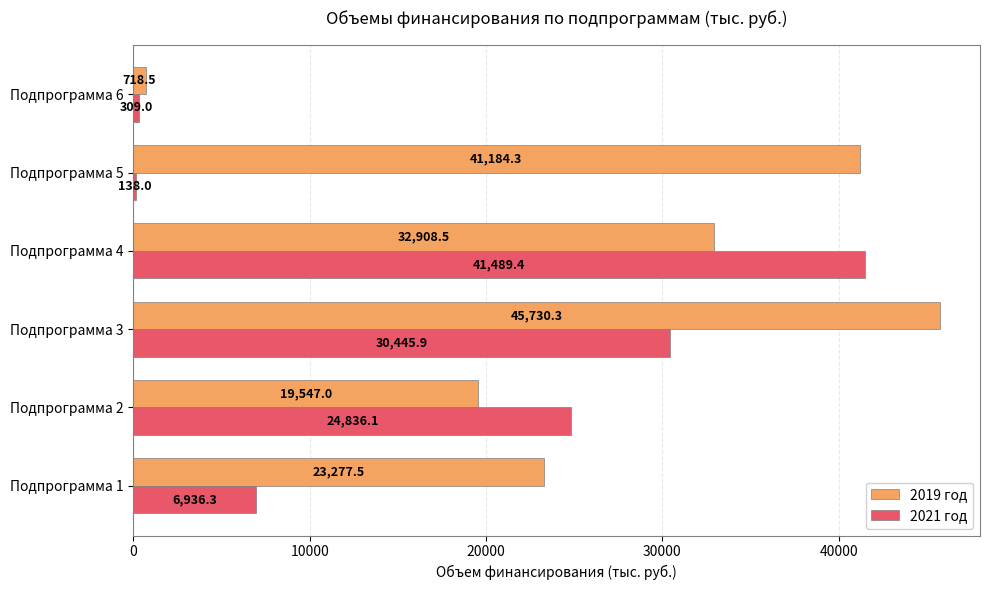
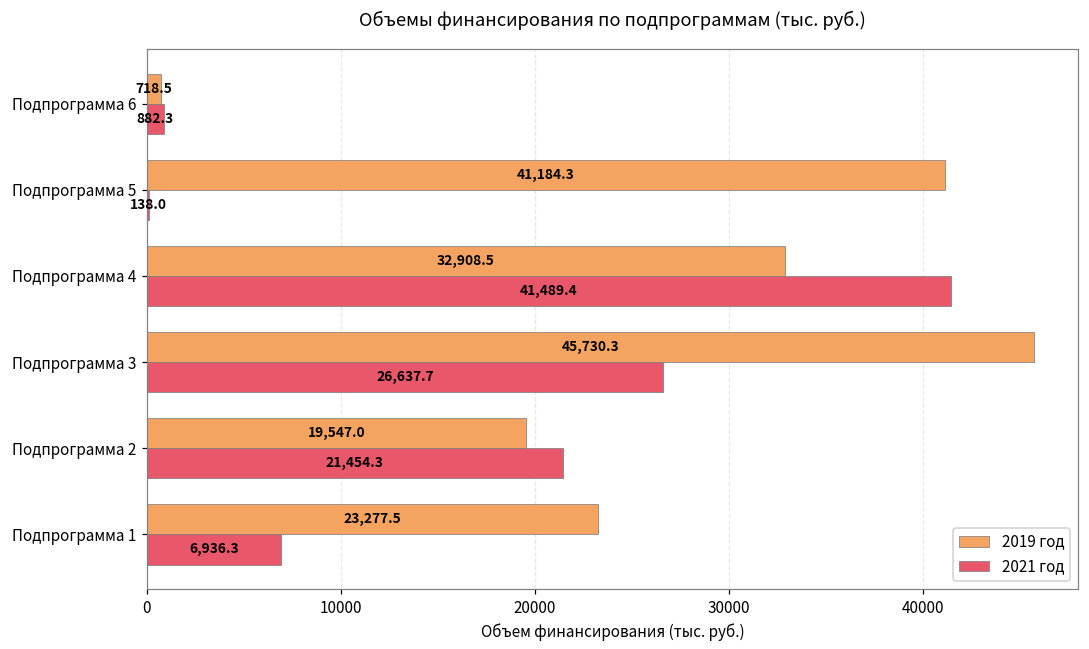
2021 год, Подпрограмма 6: 309.0 -> 882.3
2021 год, Подпрограмма 3: 30,445.9 -> 26,637.7
2021 год, Подпрограмма 2: 24,836.1 -> 21,454.3
